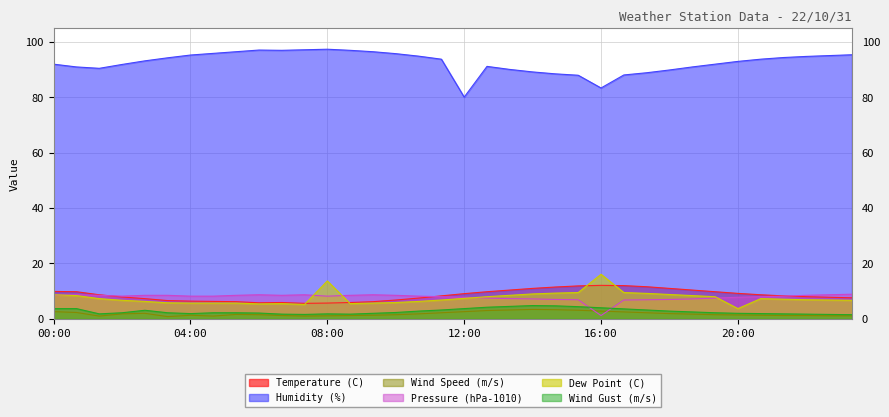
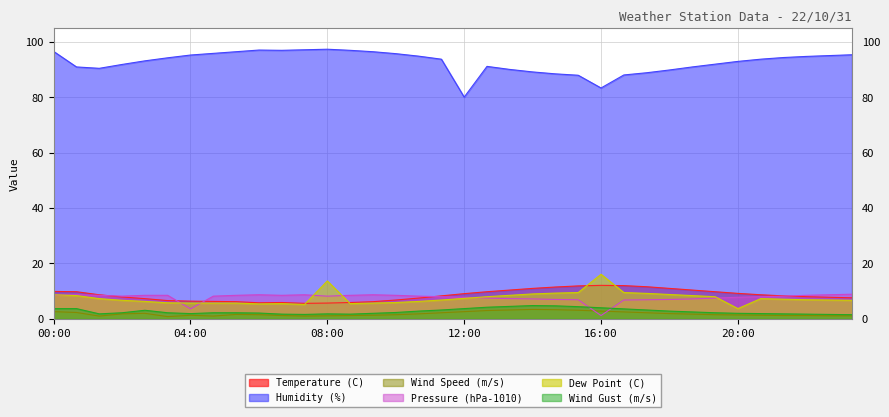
Humidity (%), 00:00: 92 -> 97
Pressure (hPa-1010), 04:00: 8 -> 4
